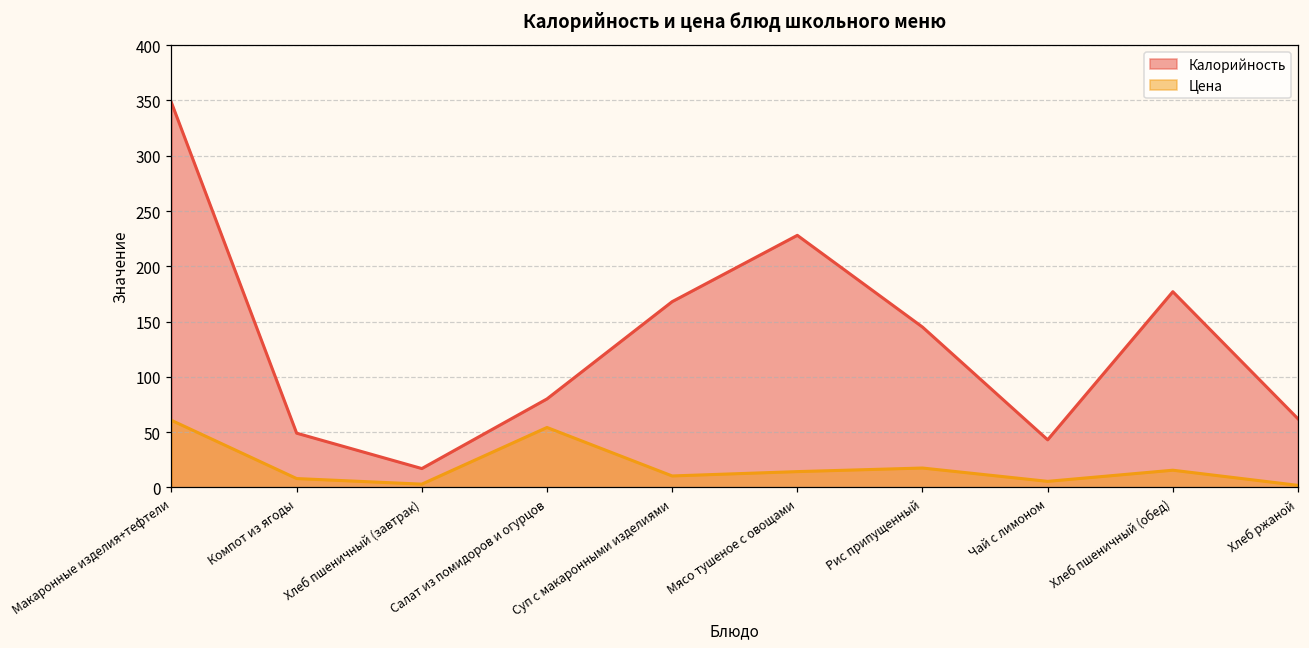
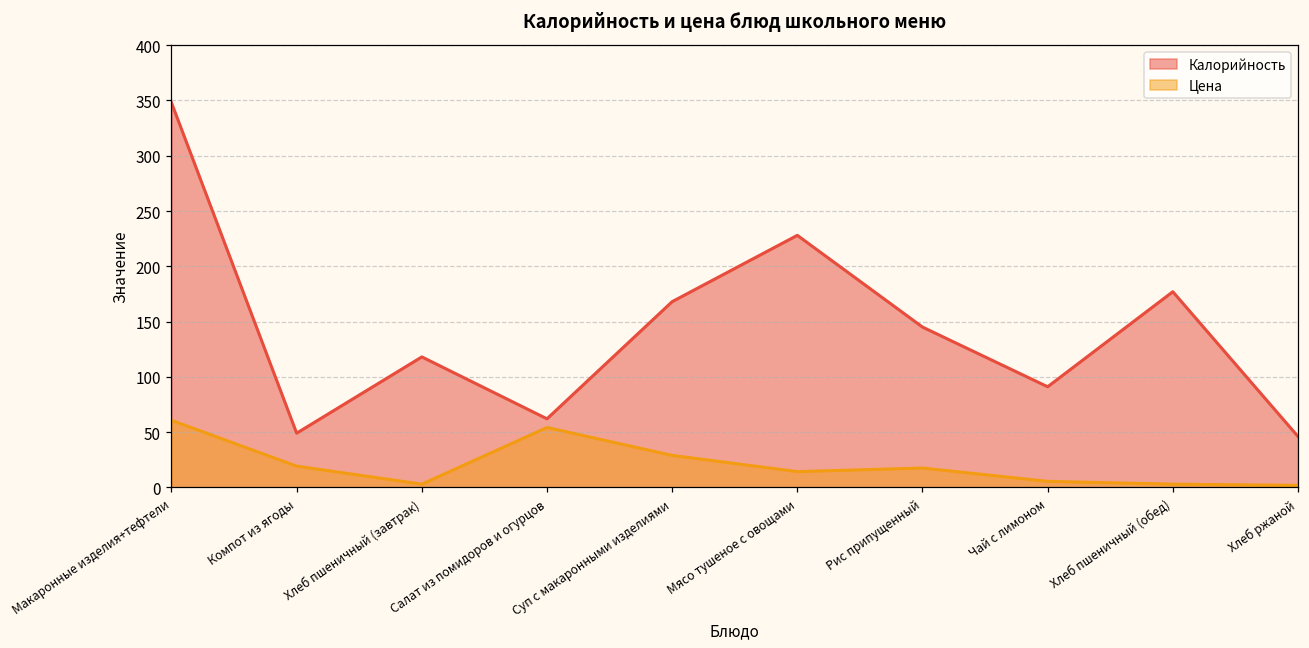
Цена, Компот из ягоды: 8 -> 19
Калорийность, Хлеб пшеничный (завтрак): 17 -> 118
Калорийность, Салат из помидоров и огурцов: 80 -> 62
Цена, Суп с макаронными изделиями: 10 -> 29
Калорийность, Чай с лимоном: 43 -> 91
Цена, Хлеб пшеничный (обед): 16 -> 3
Калорийность, Хлеб ржаной: 62 -> 46
